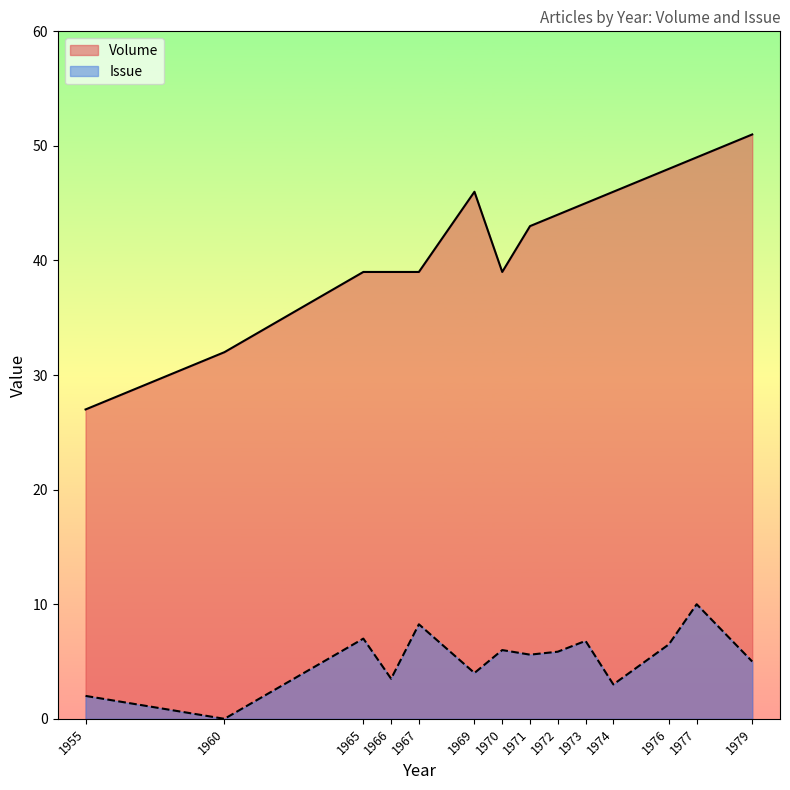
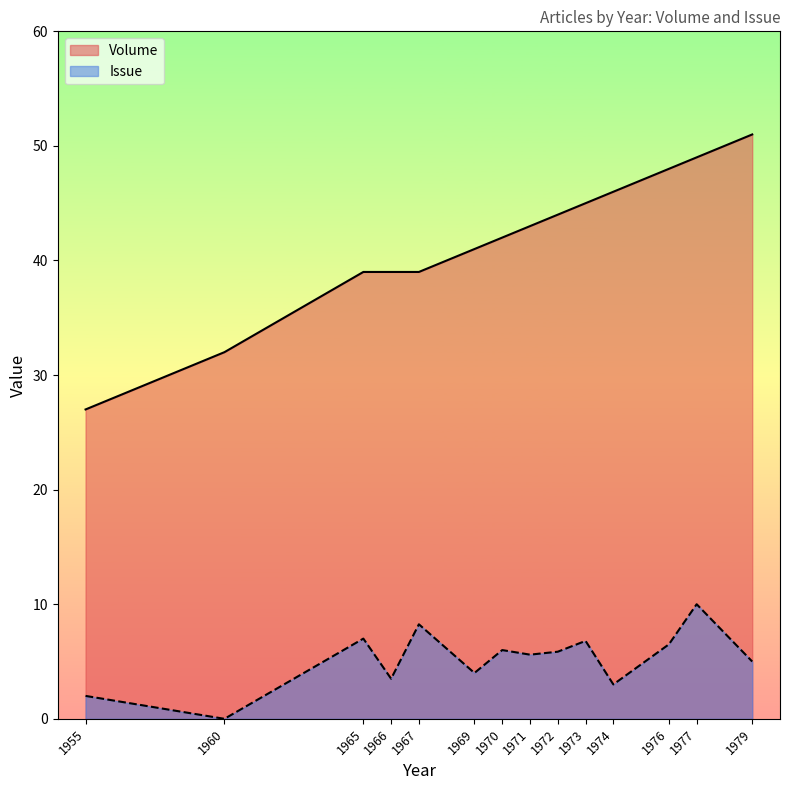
Volume, 1969: 46 -> 41
Volume, 1970: 39 -> 42
